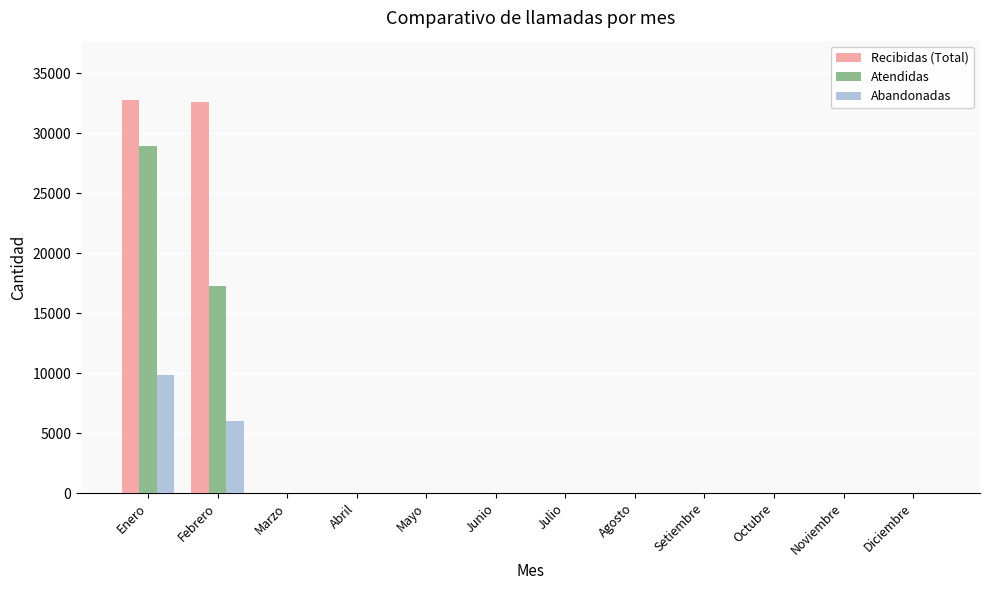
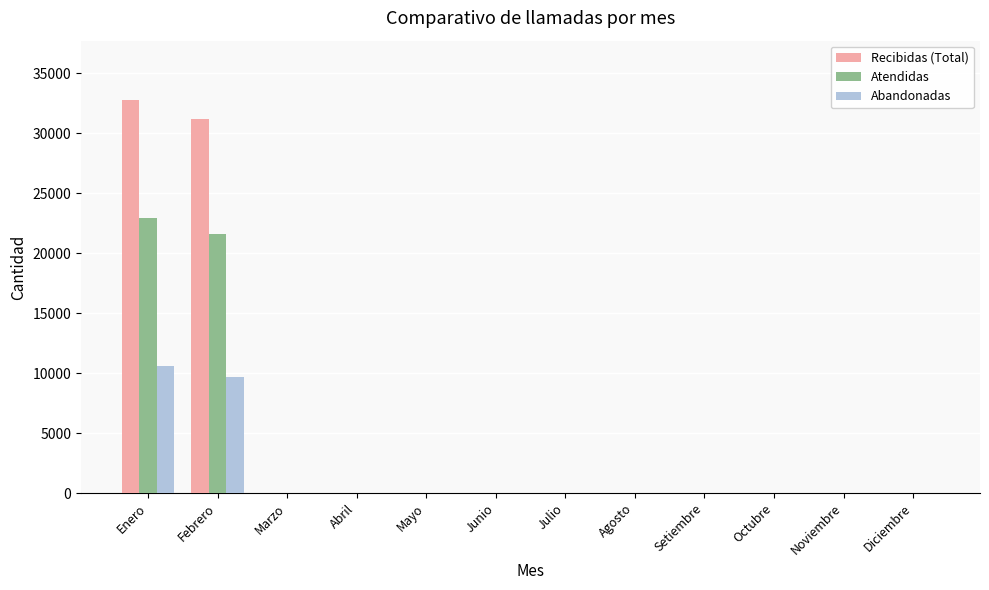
Atendidas, Enero: 28900 -> 22900
Abandonadas, Enero: 9900 -> 10600
Recibidas (Total), Febrero: 32600 -> 31200
Atendidas, Febrero: 17300 -> 21600
Abandonadas, Febrero: 6000 -> 9600
